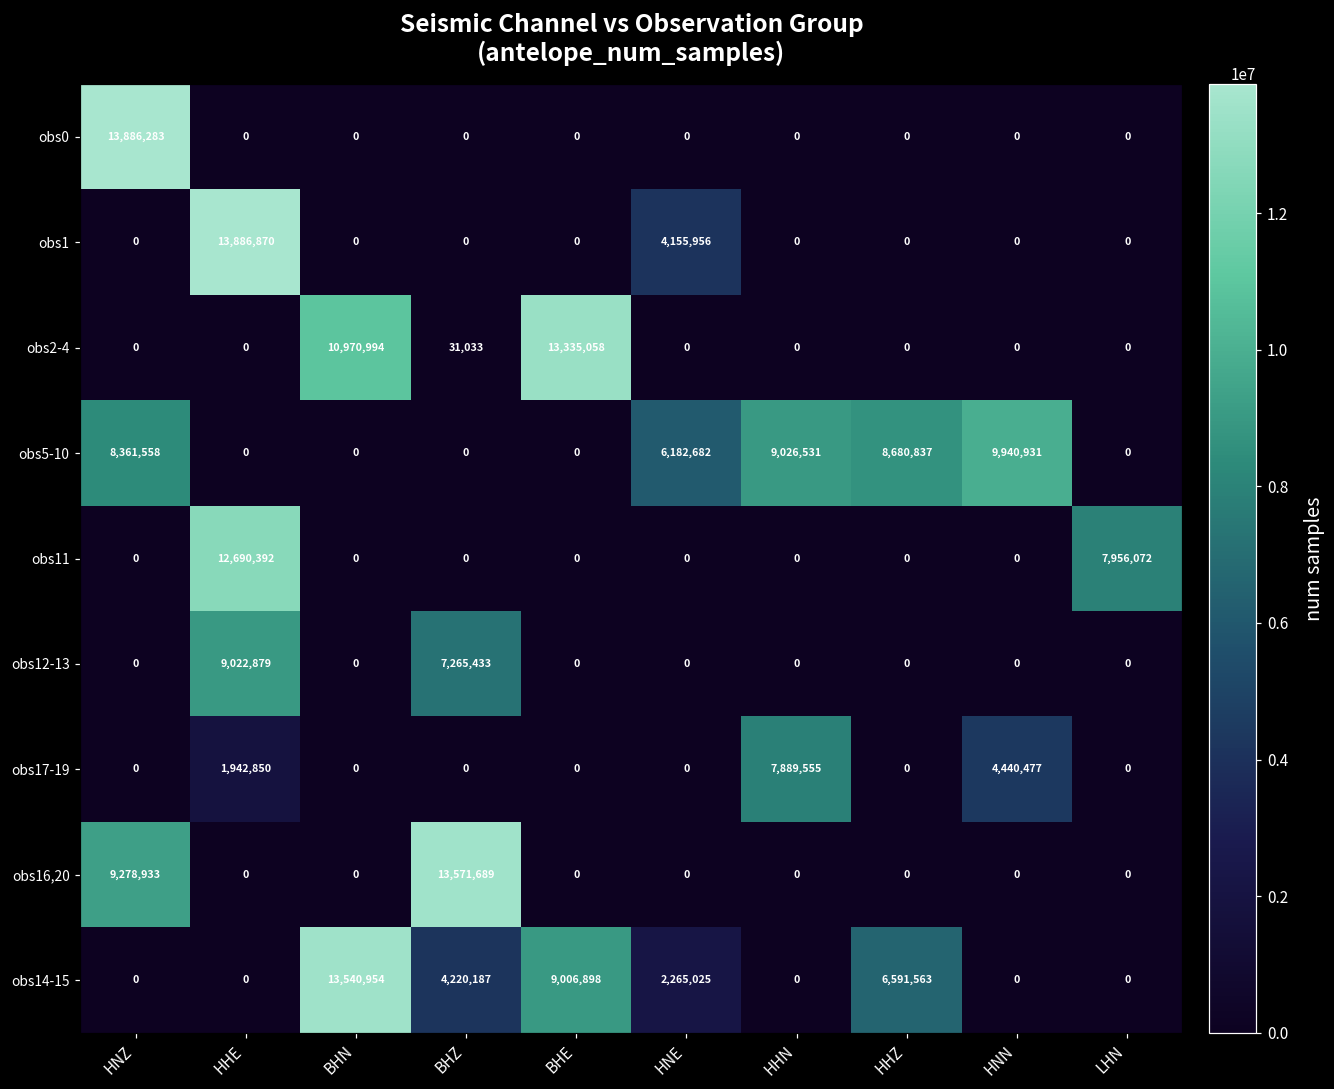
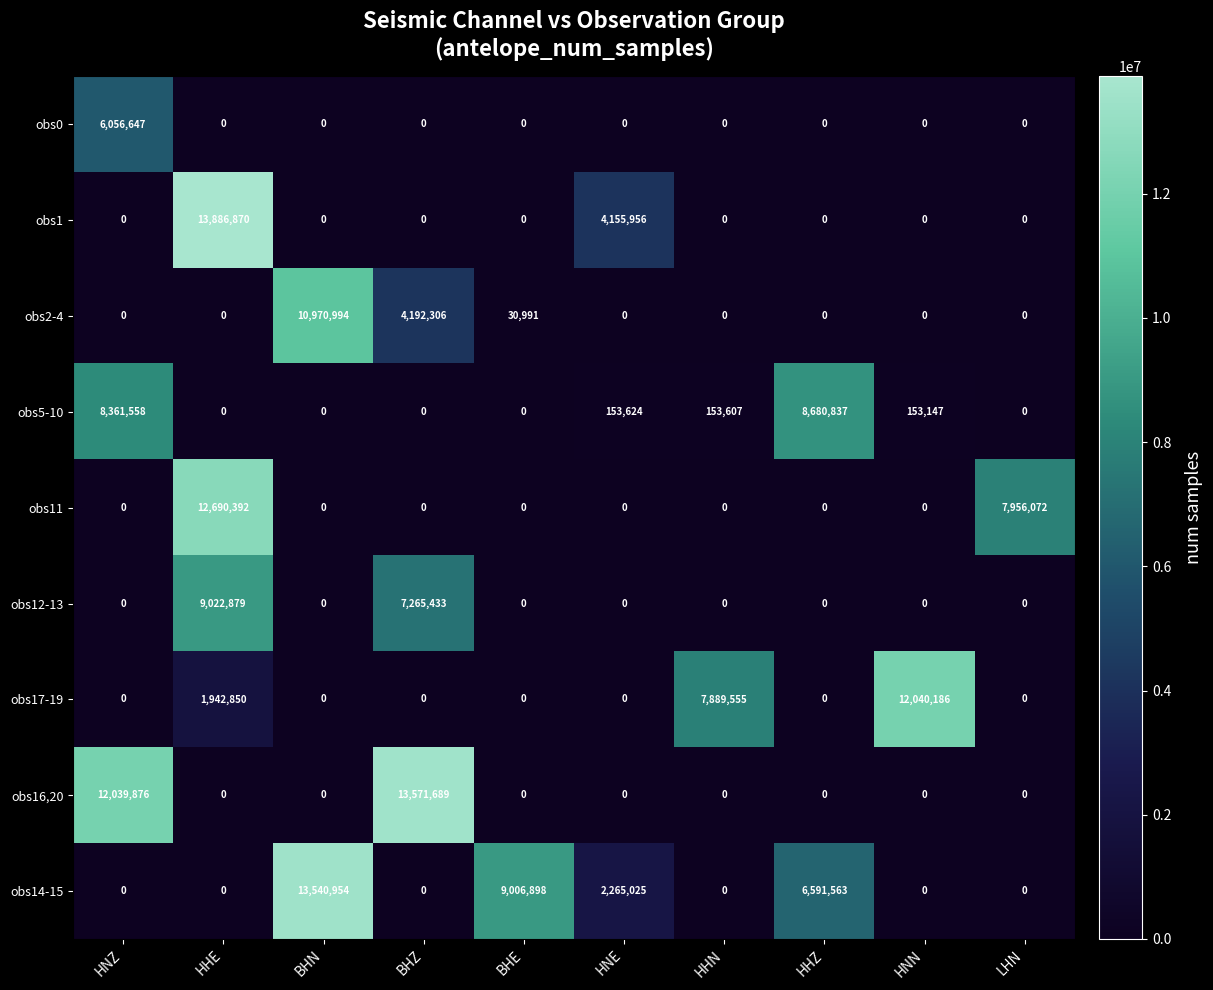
obs0, HNZ: 13,886,283 -> 6,056,647
obs2-4, BHZ: 31,033 -> 4,192,306
obs2-4, BHE: 13,335,058 -> 30,991
obs5-10, HNE: 6,182,682 -> 153,624
obs5-10, HHN: 9,026,531 -> 153,607
obs5-10, HNN: 9,940,931 -> 153,147
obs17-19, HNN: 4,440,477 -> 12,040,186
obs16,20, HNZ: 9,278,933 -> 12,039,876
obs14-15, BHZ: 4,220,187 -> 0
